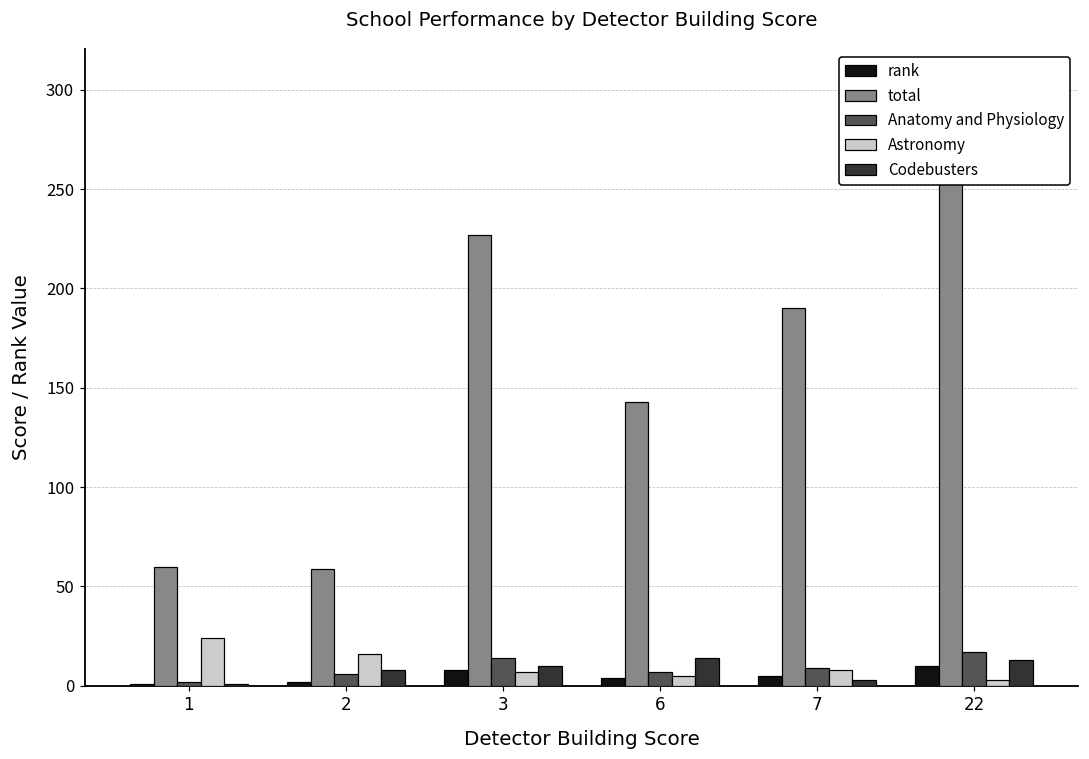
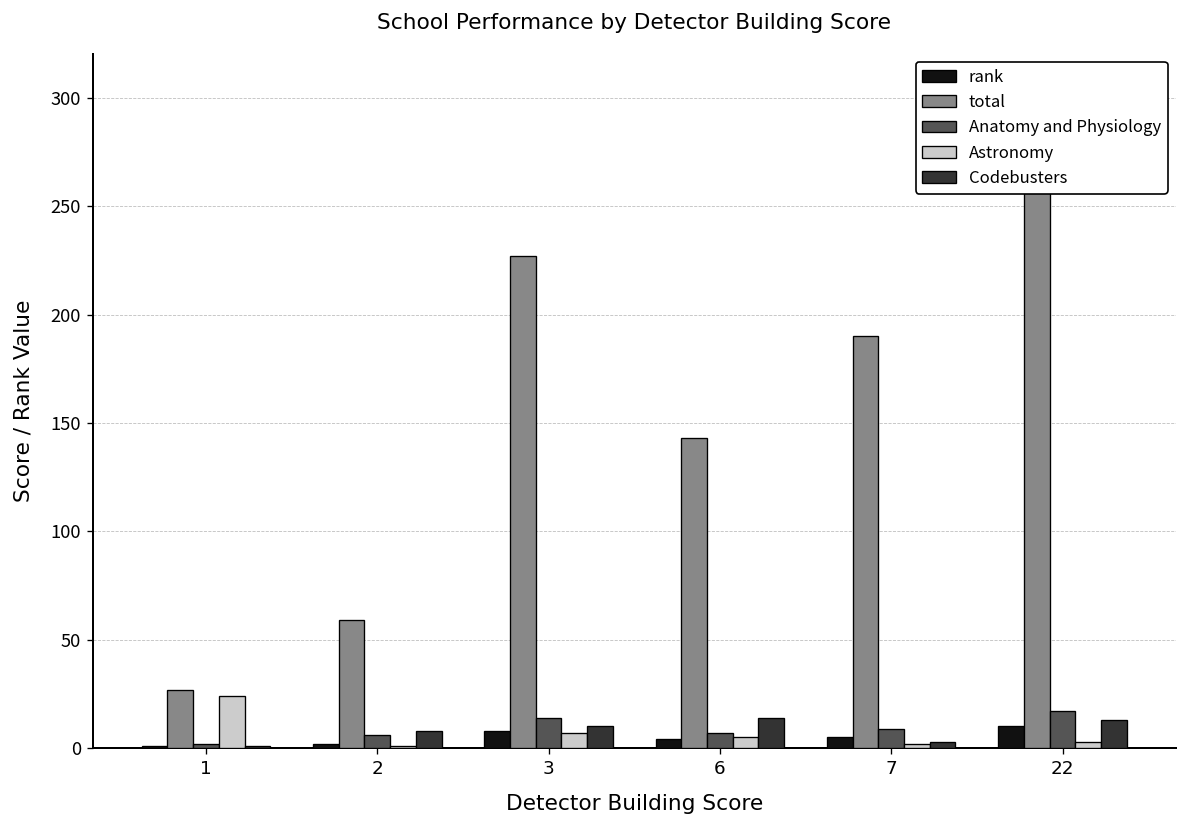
total, 1: 60 -> 27
Astronomy, 2: 16 -> 1
Astronomy, 7: 8 -> 2
